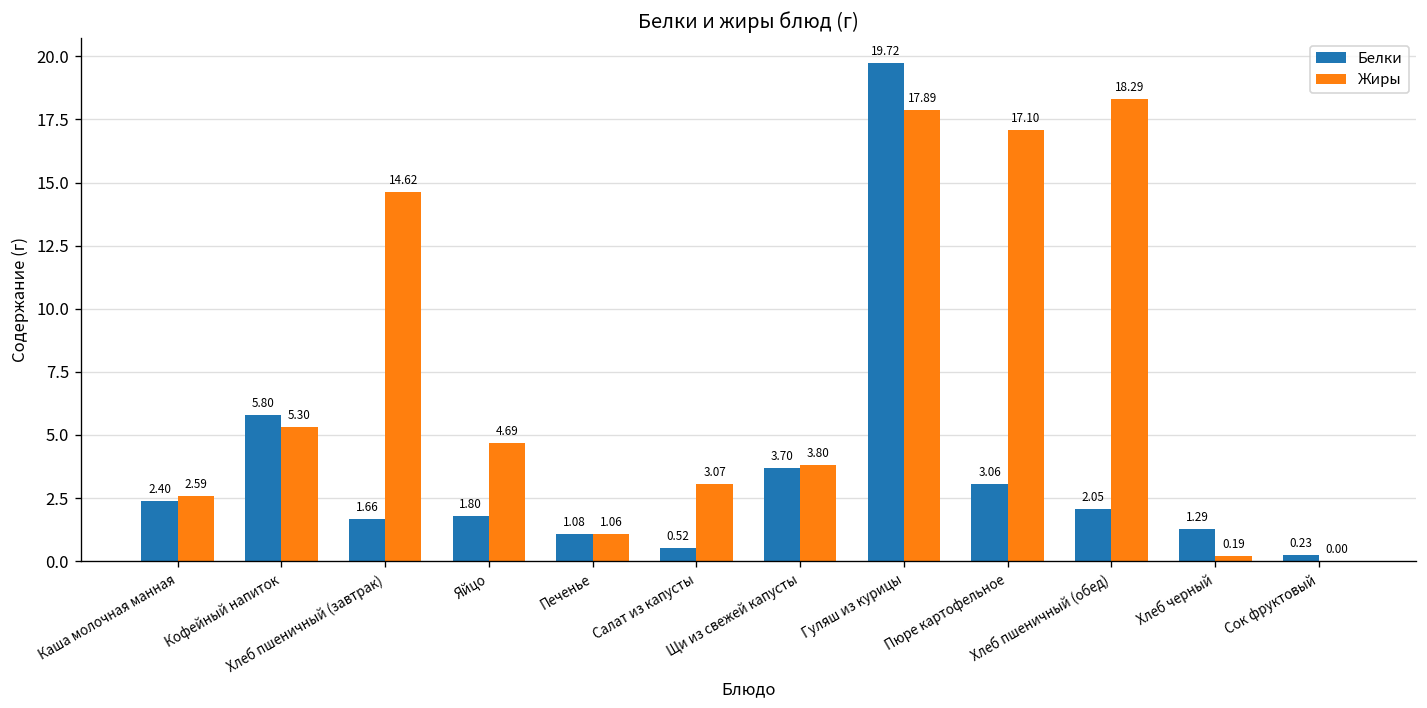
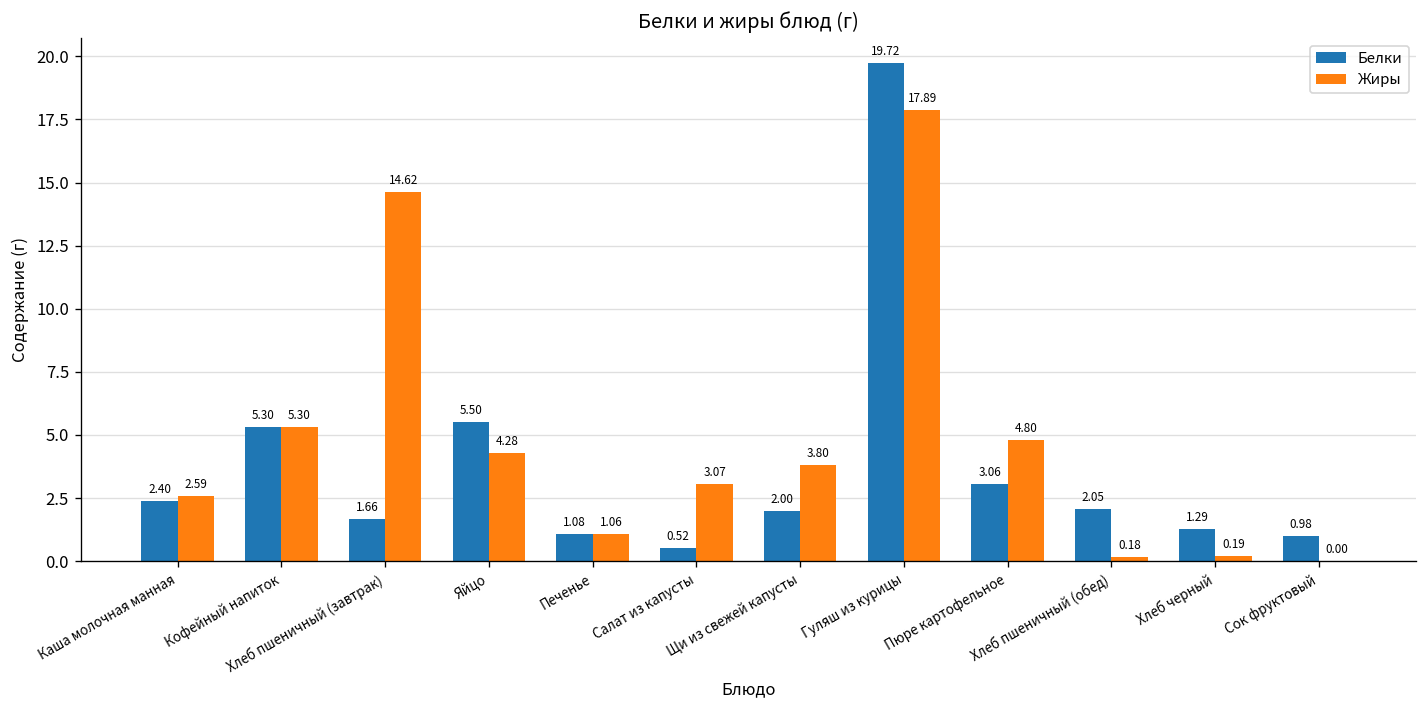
Белки, Кофейный напиток: 5.80 -> 5.30
Белки, Яйцо: 1.80 -> 5.50
Жиры, Яйцо: 4.69 -> 4.28
Белки, Щи из свежей капусты: 3.70 -> 2.00
Жиры, Пюре картофельное: 17.10 -> 4.80
Жиры, Хлеб пшеничный (обед): 18.29 -> 0.18
Белки, Сок фруктовый: 0.23 -> 0.98
